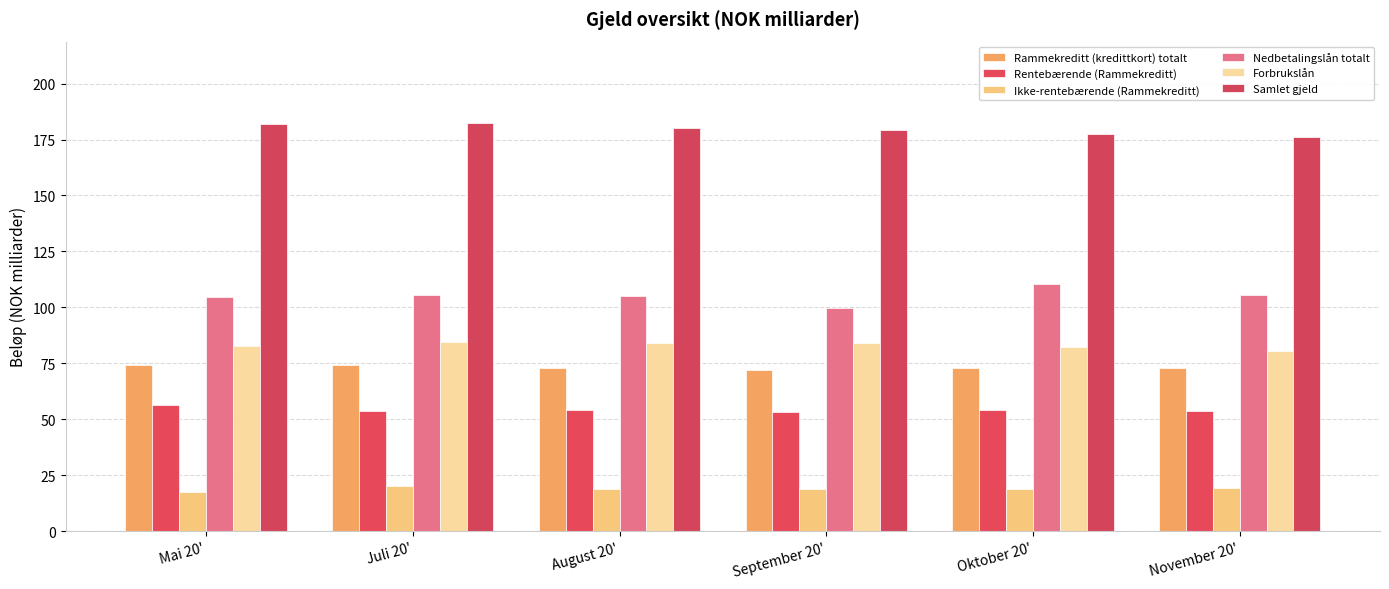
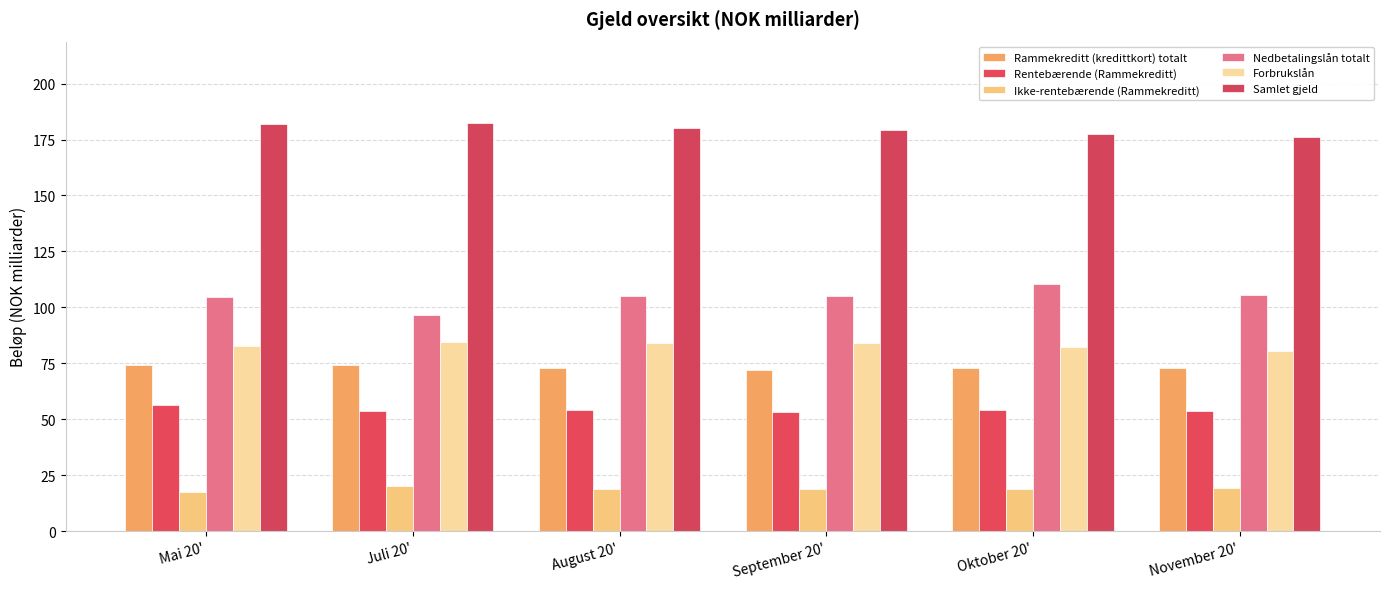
Nedbetalingslån totalt, Juli 20': 106 -> 96
Nedbetalingslån totalt, September 20': 100 -> 105
